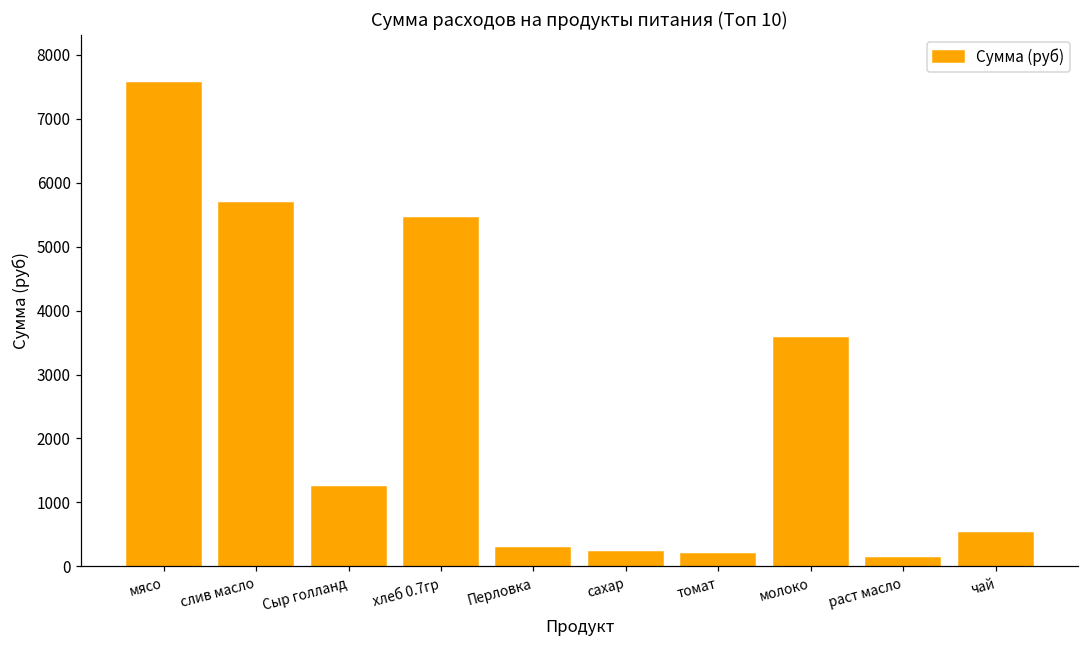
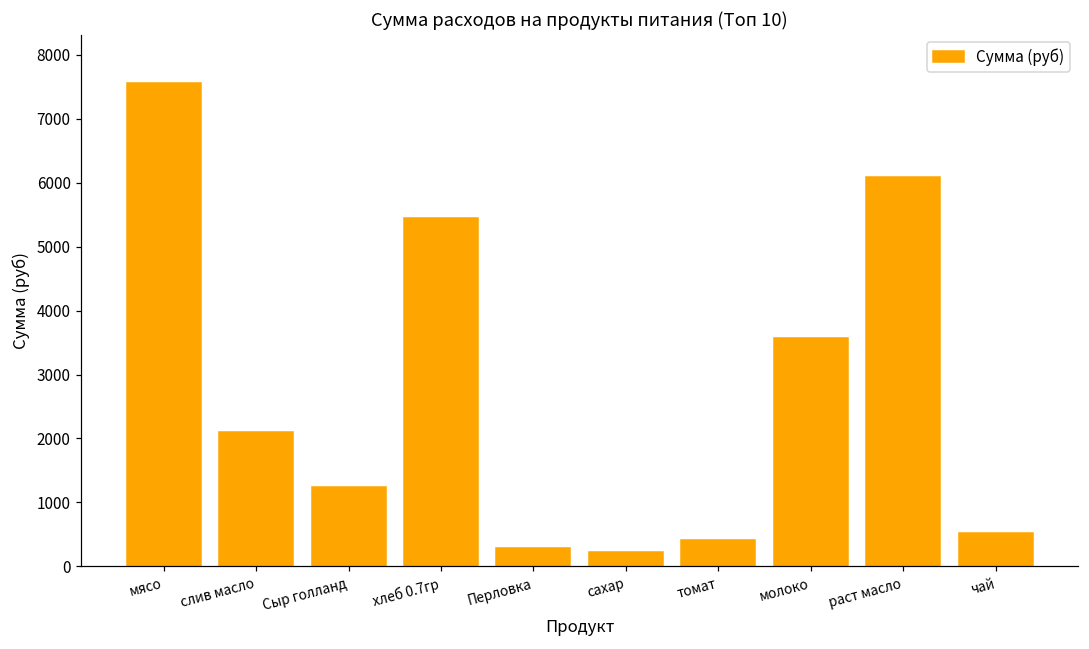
слив масло: 5700 -> 2100
томат: 200 -> 400
раст масло: 100 -> 6100
